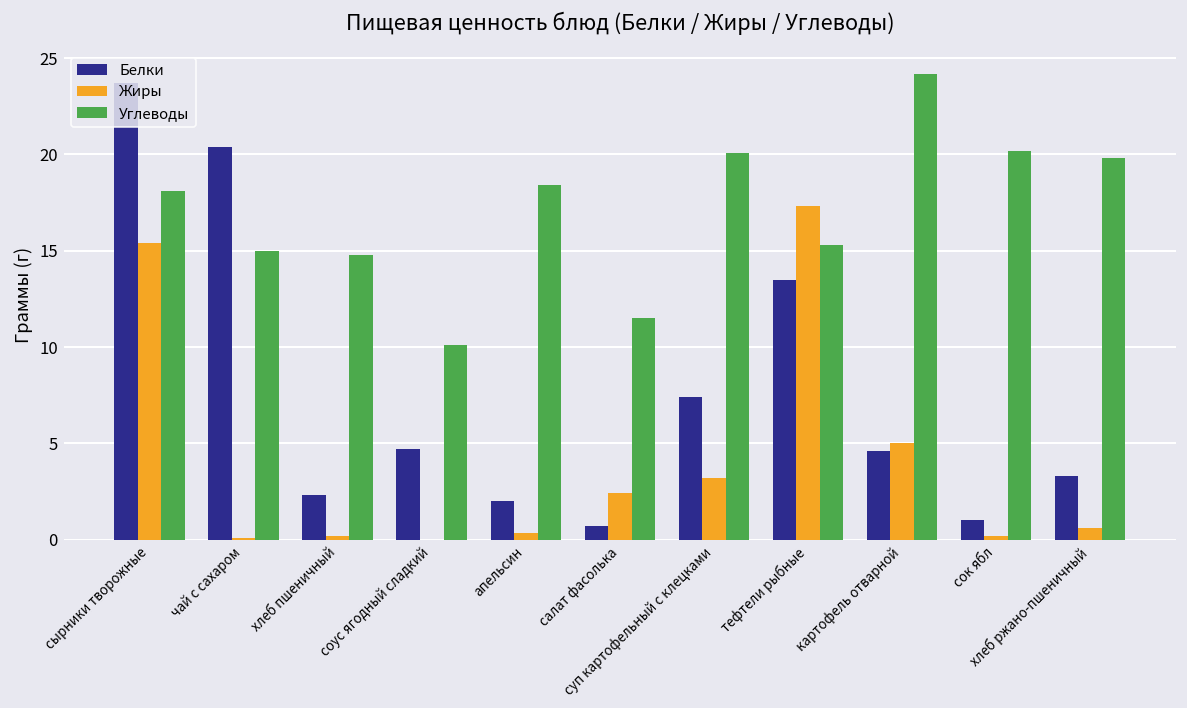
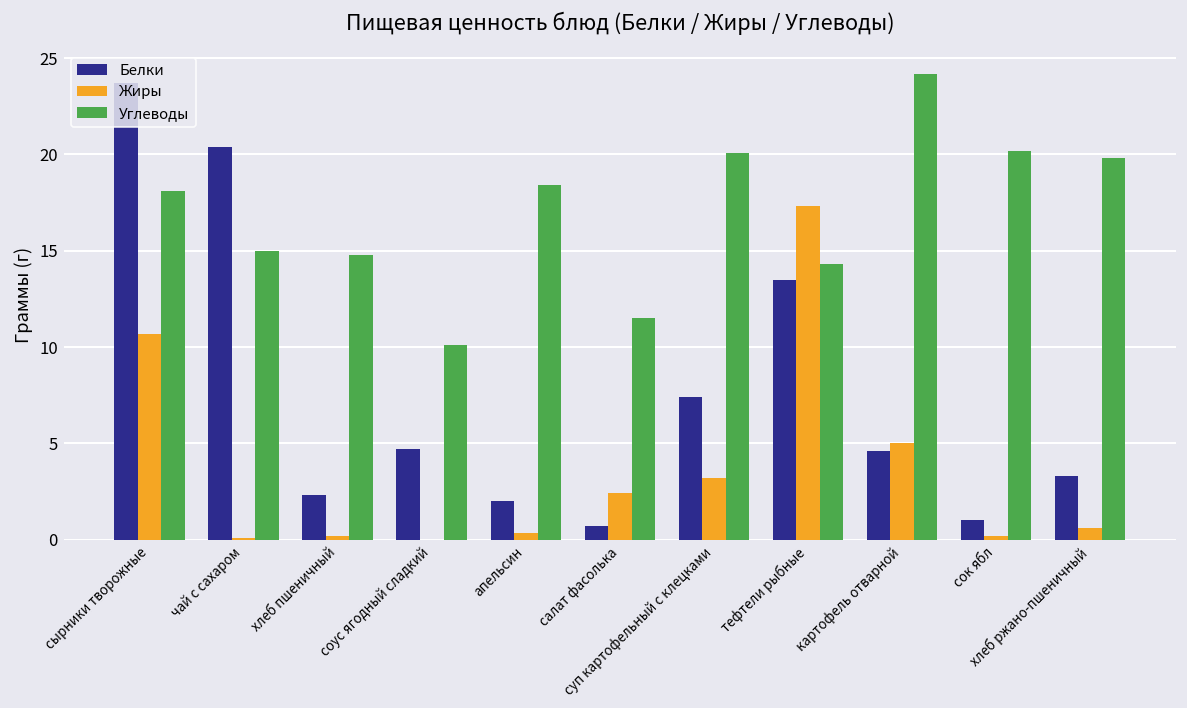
Жиры, сырники творожные: 15.4 -> 10.7
Углеводы, тефтели рыбные: 15.3 -> 14.3
